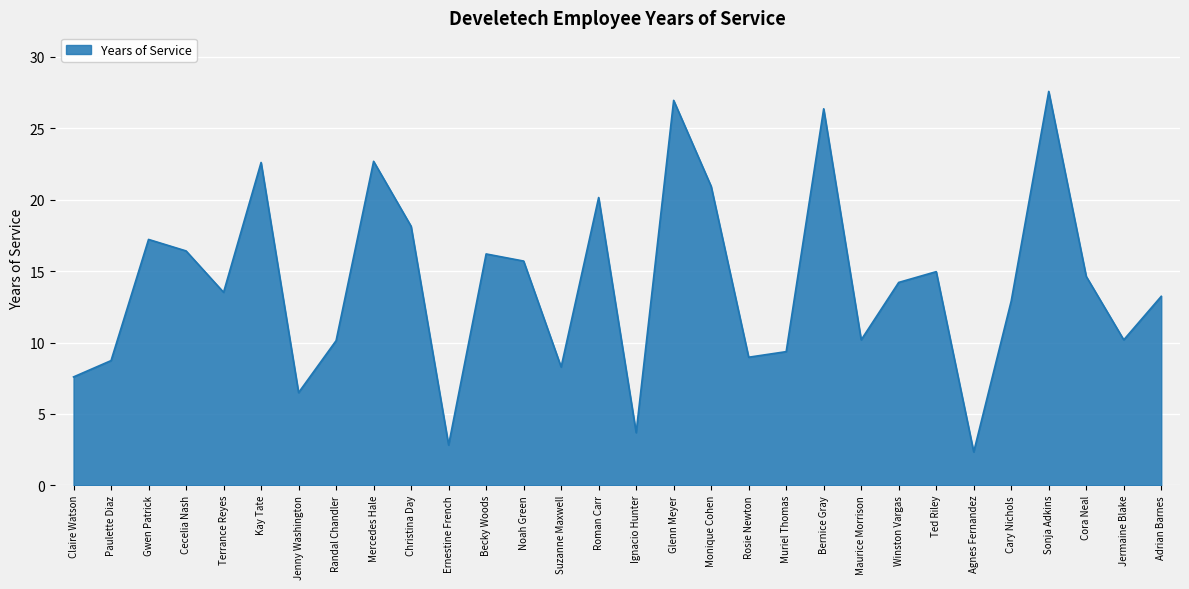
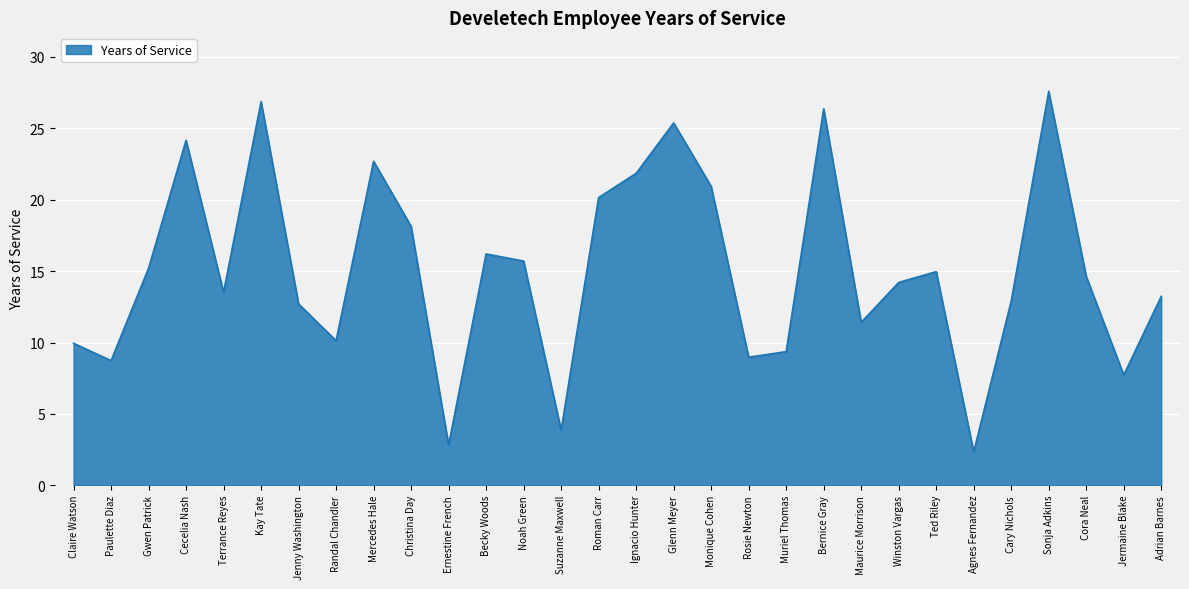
Claire Watson: 7.6 -> 9.9
Gwen Patrick: 17.2 -> 15.2
Cecelia Nash: 16.4 -> 24.2
Kay Tate: 22.6 -> 26.9
Jenny Washington: 6.5 -> 12.7
Suzanne Maxwell: 8.3 -> 3.9
Ignacio Hunter: 3.7 -> 21.8
Glenn Meyer: 27.0 -> 25.4
Maurice Morrison: 10.2 -> 11.4
Jermaine Blake: 10.2 -> 7.7
